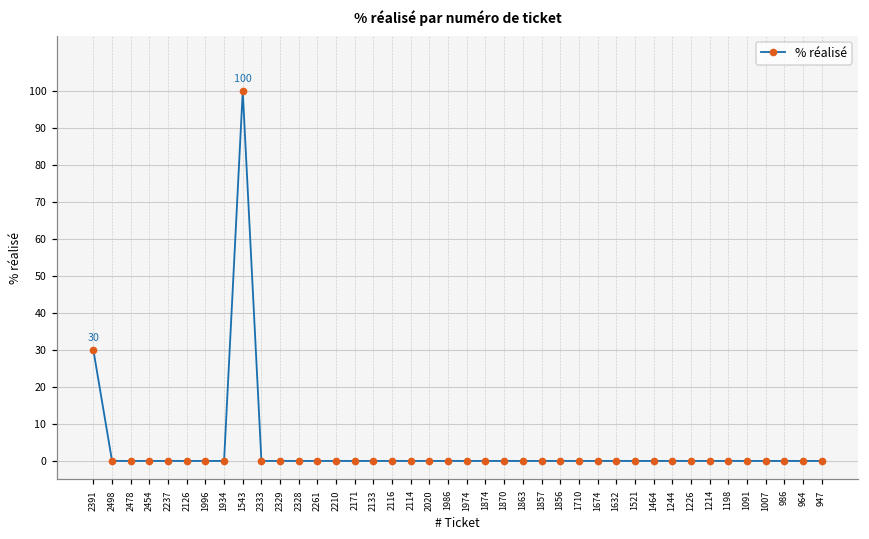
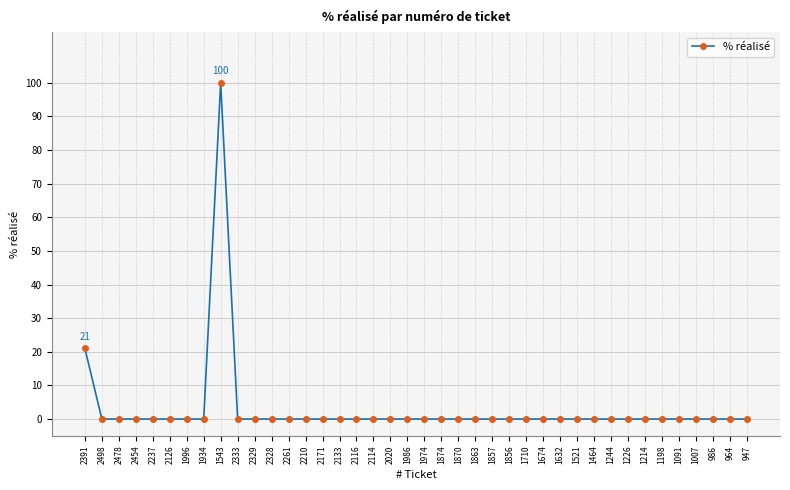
2391: 30 -> 21
